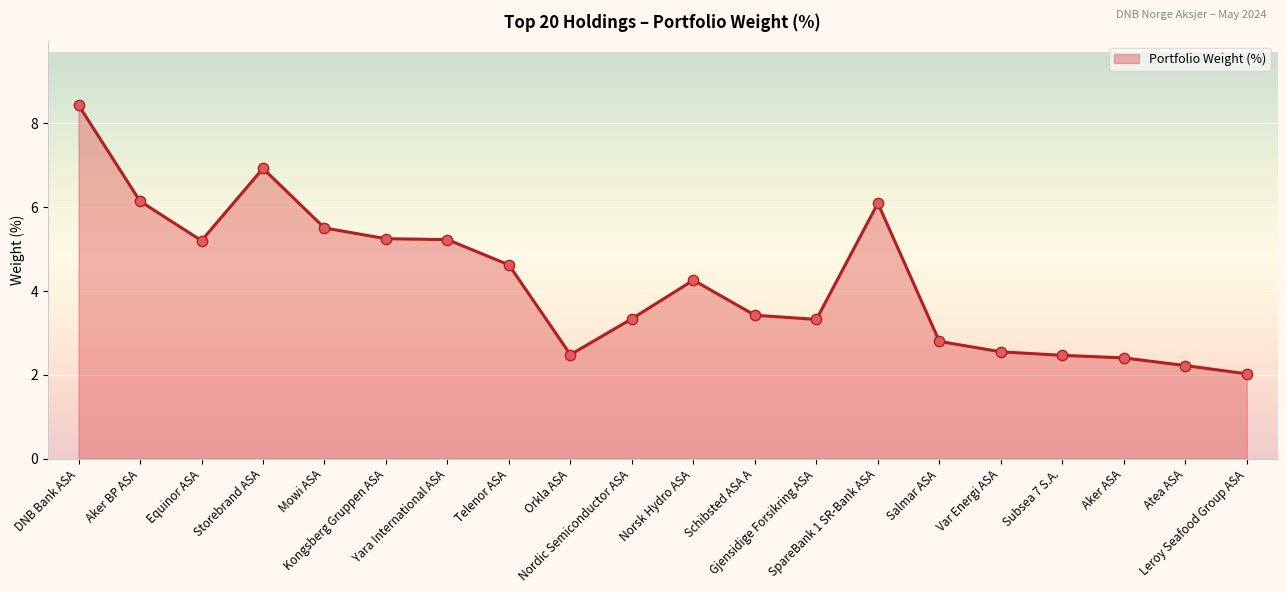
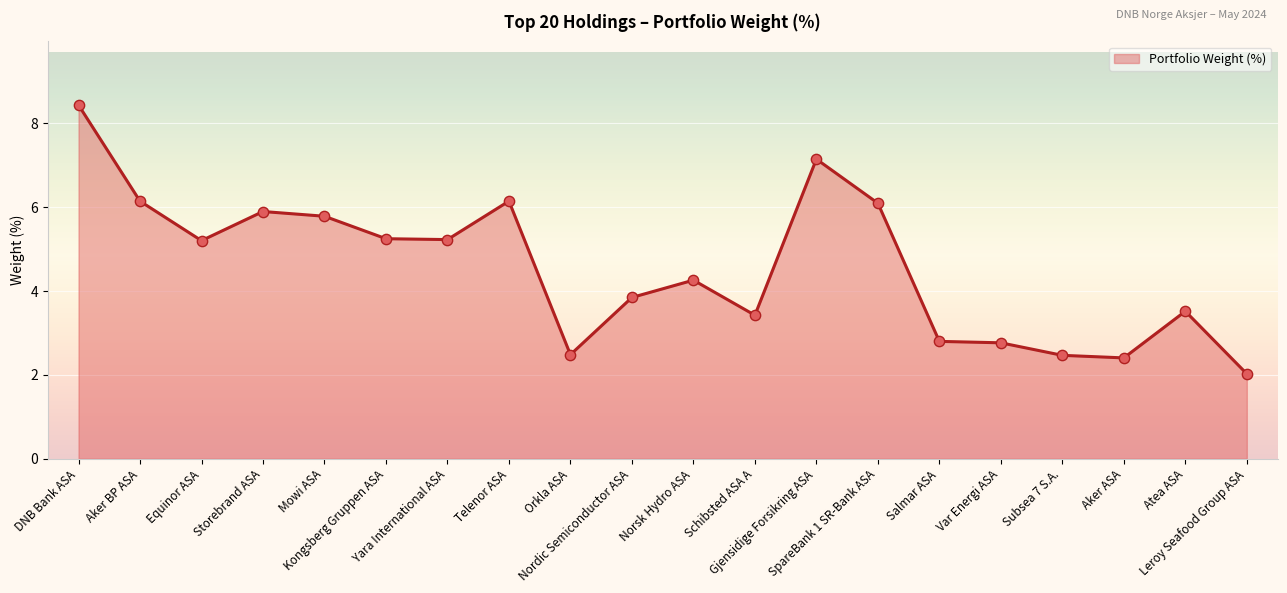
Storebrand ASA: 6.9 -> 5.9
Mowi ASA: 5.5 -> 5.8
Telenor ASA: 4.6 -> 6.1
Nordic Semiconductor ASA: 3.3 -> 3.8
Gjensidige Forsikring ASA: 3.3 -> 7.1
Var Energi ASA: 2.6 -> 2.8
Atea ASA: 2.2 -> 3.5
